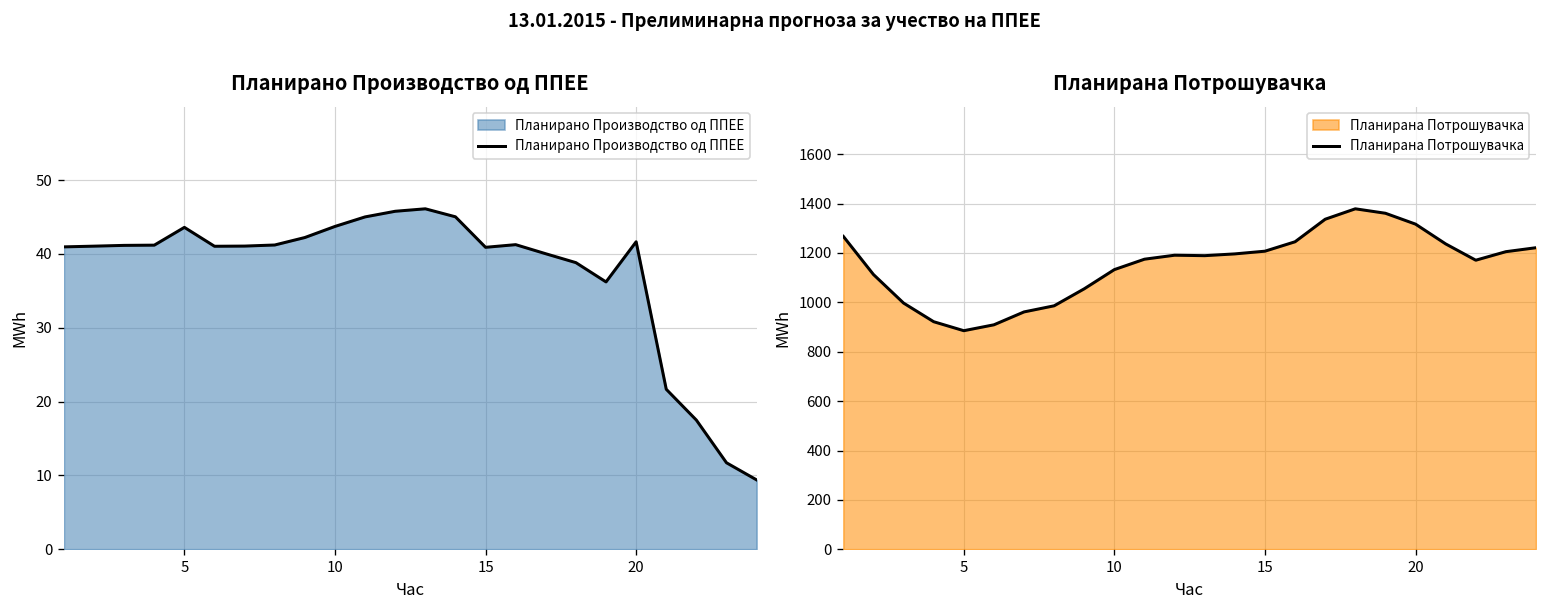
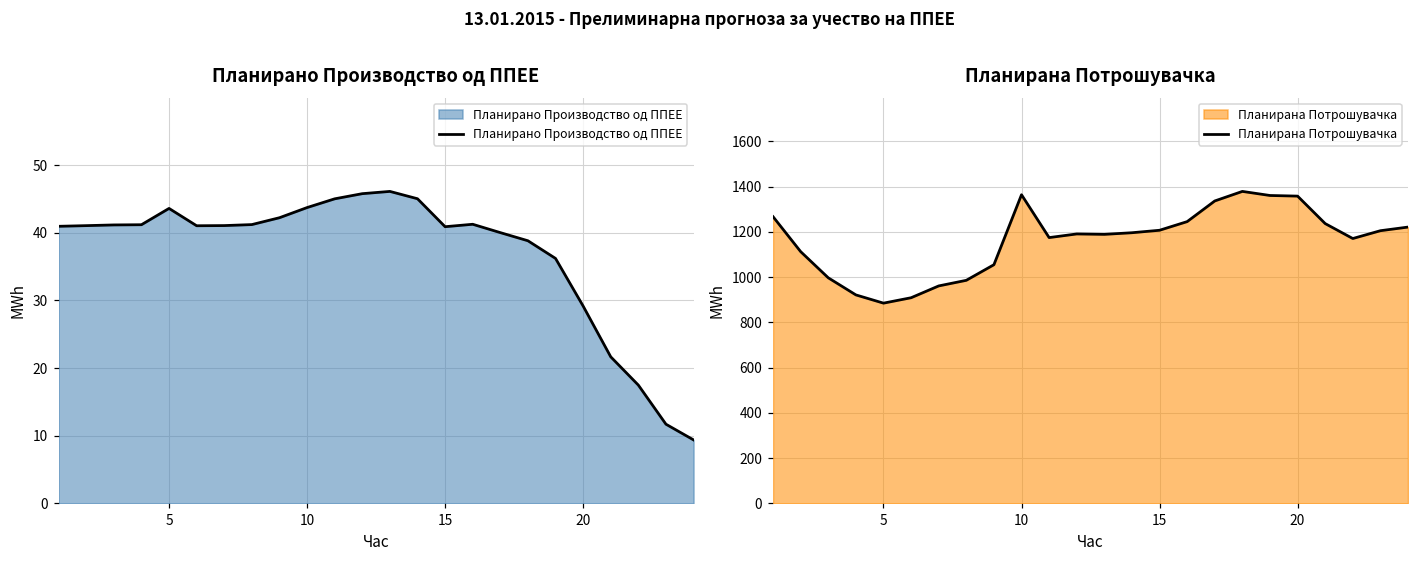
Планирано Производство од ППЕЕ, 20: 42 -> 29
Планирана Потрошувачка, 10: 1130 -> 1360
Планирана Потрошувачка, 20: 1320 -> 1360
